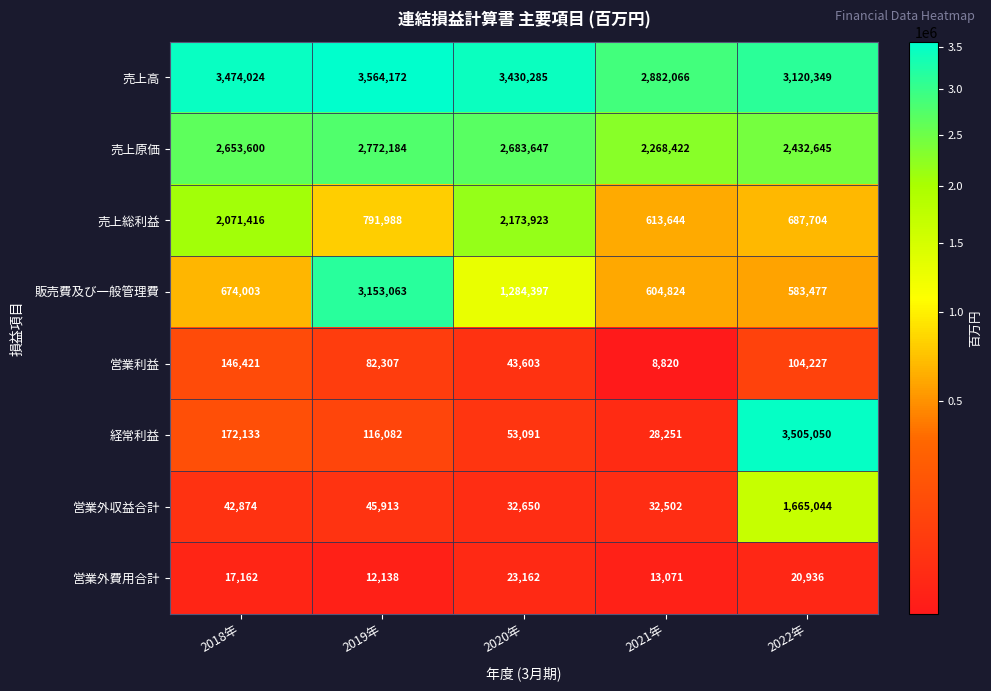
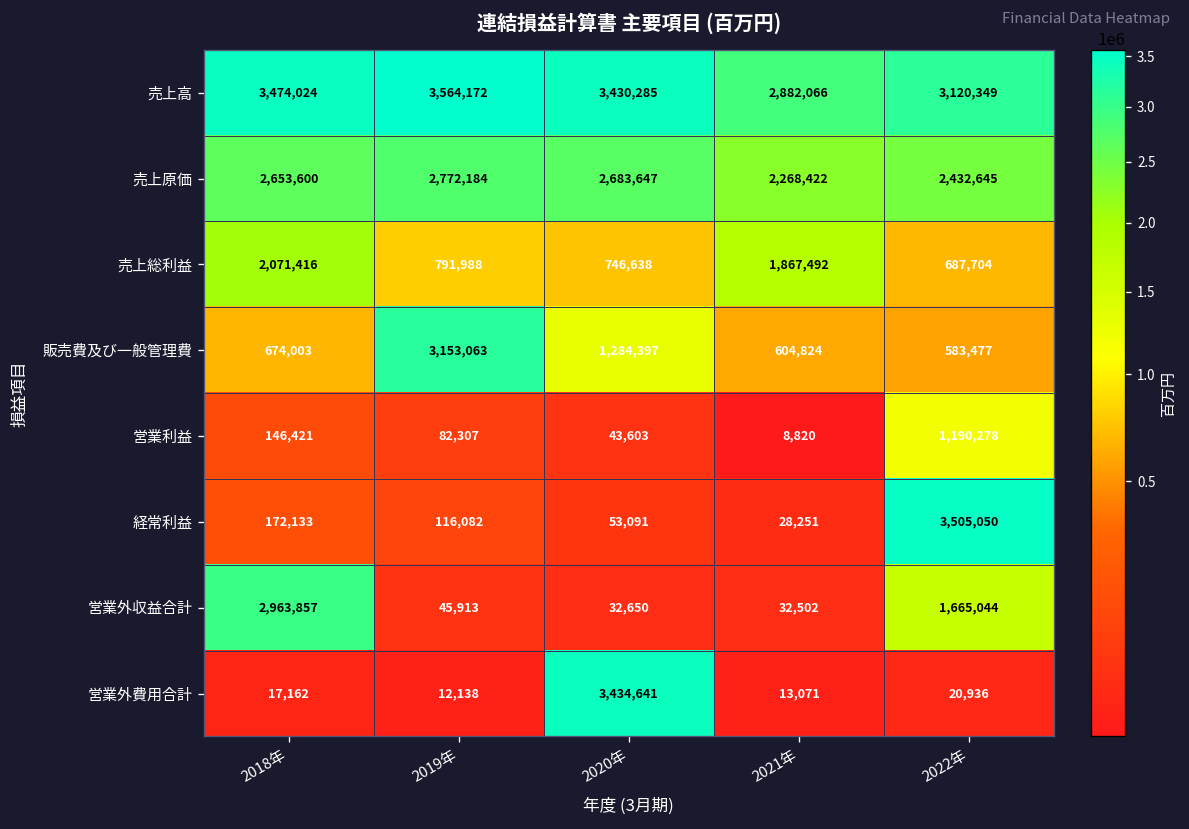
売上総利益, 2020年: 2,173,923 -> 746,638
売上総利益, 2021年: 613,644 -> 1,867,492
営業利益, 2022年: 104,227 -> 1,190,278
営業外収益合計, 2018年: 42,874 -> 2,963,857
営業外費用合計, 2020年: 23,162 -> 3,434,641
